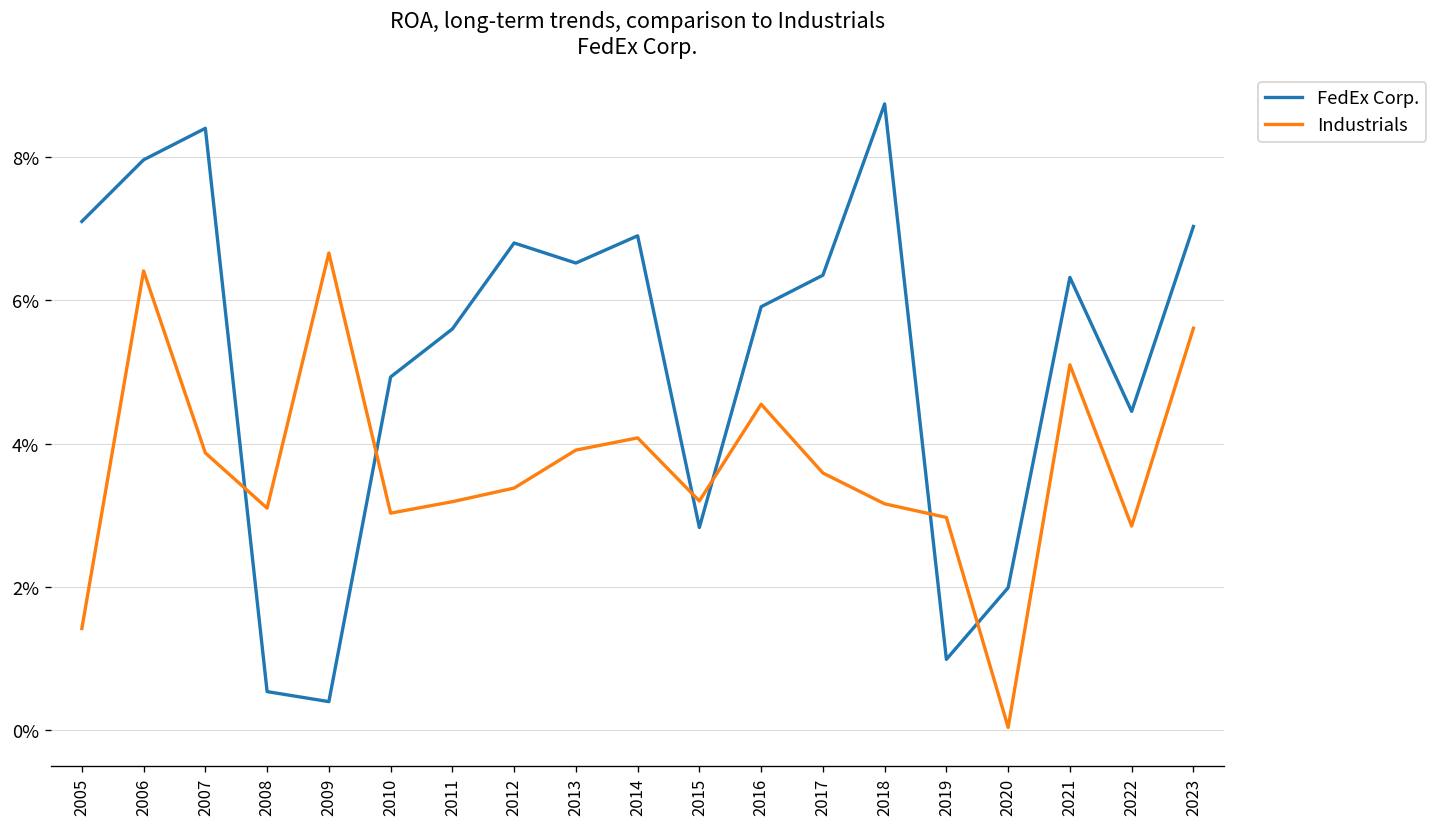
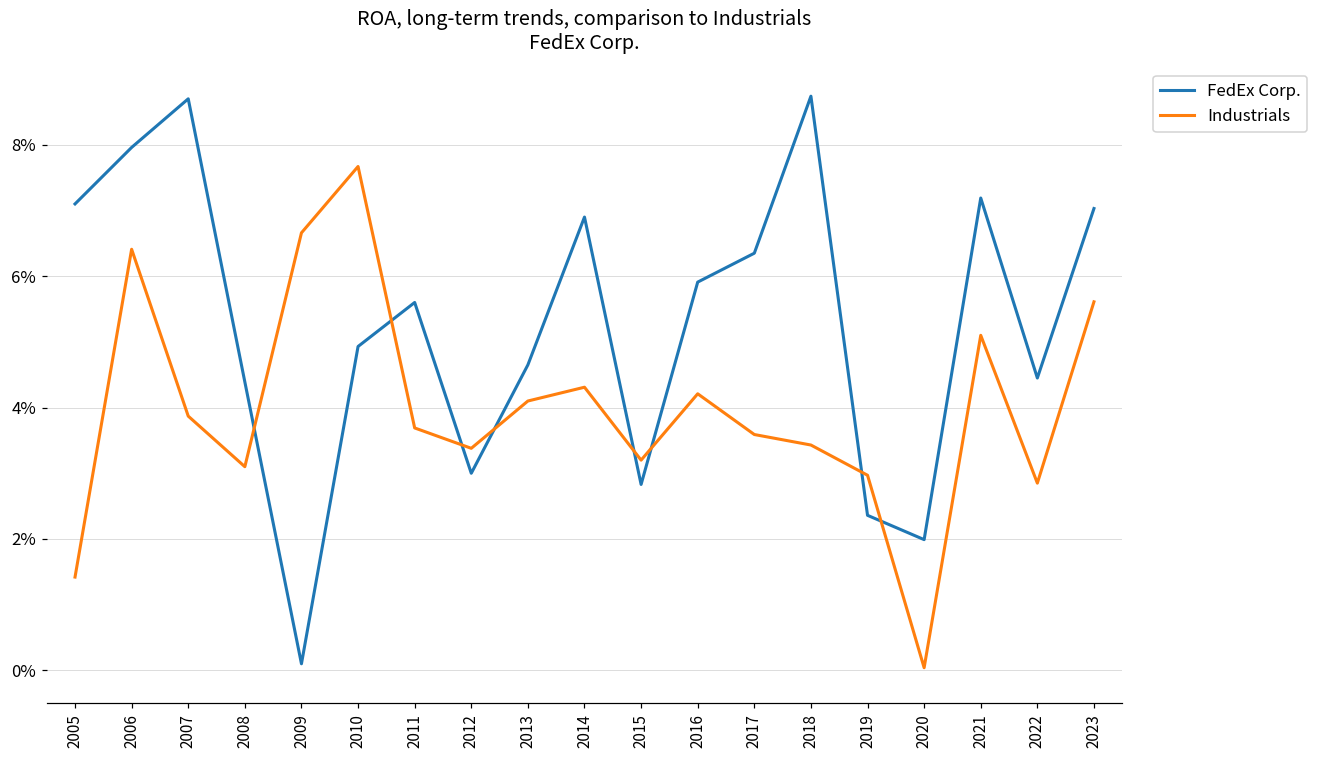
FedEx Corp., 2007: 8.4% -> 8.7%
FedEx Corp., 2008: 0.5% -> 4.4%
FedEx Corp., 2009: 0.4% -> 0.1%
Industrials, 2010: 3.0% -> 7.7%
Industrials, 2011: 3.2% -> 3.7%
FedEx Corp., 2012: 6.8% -> 3.0%
FedEx Corp., 2013: 6.5% -> 4.7%
Industrials, 2013: 3.9% -> 4.1%
Industrials, 2014: 4.1% -> 4.3%
Industrials, 2016: 4.6% -> 4.2%
Industrials, 2018: 3.2% -> 3.4%
FedEx Corp., 2019: 1.0% -> 2.4%
FedEx Corp., 2021: 6.3% -> 7.2%
